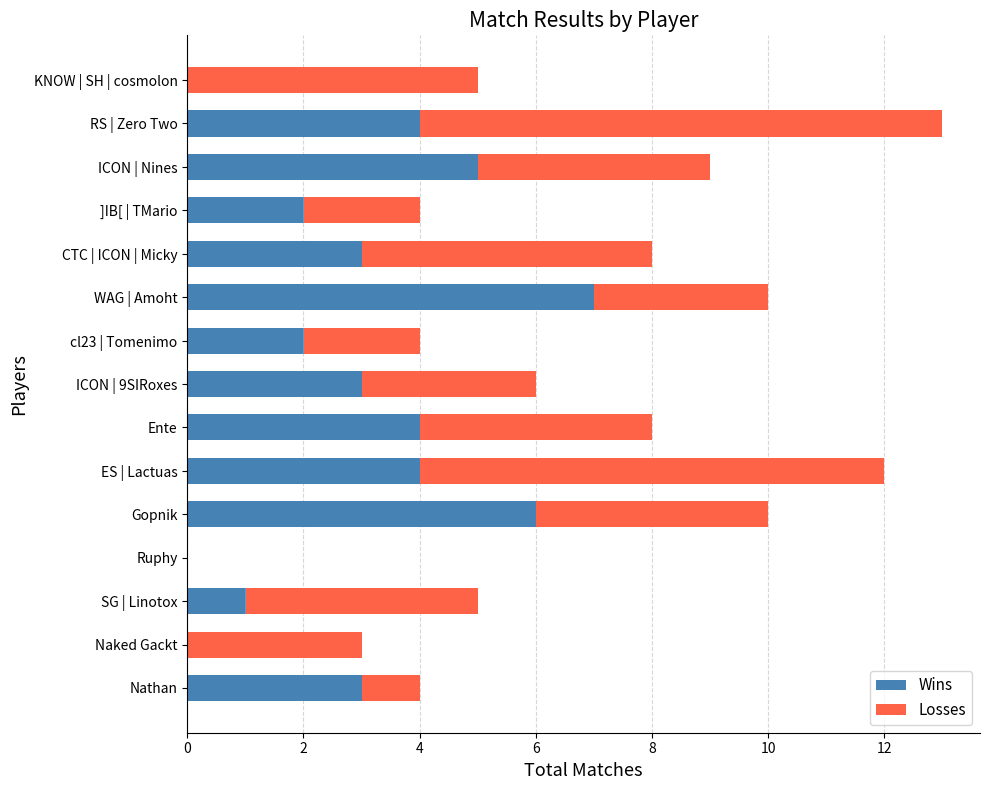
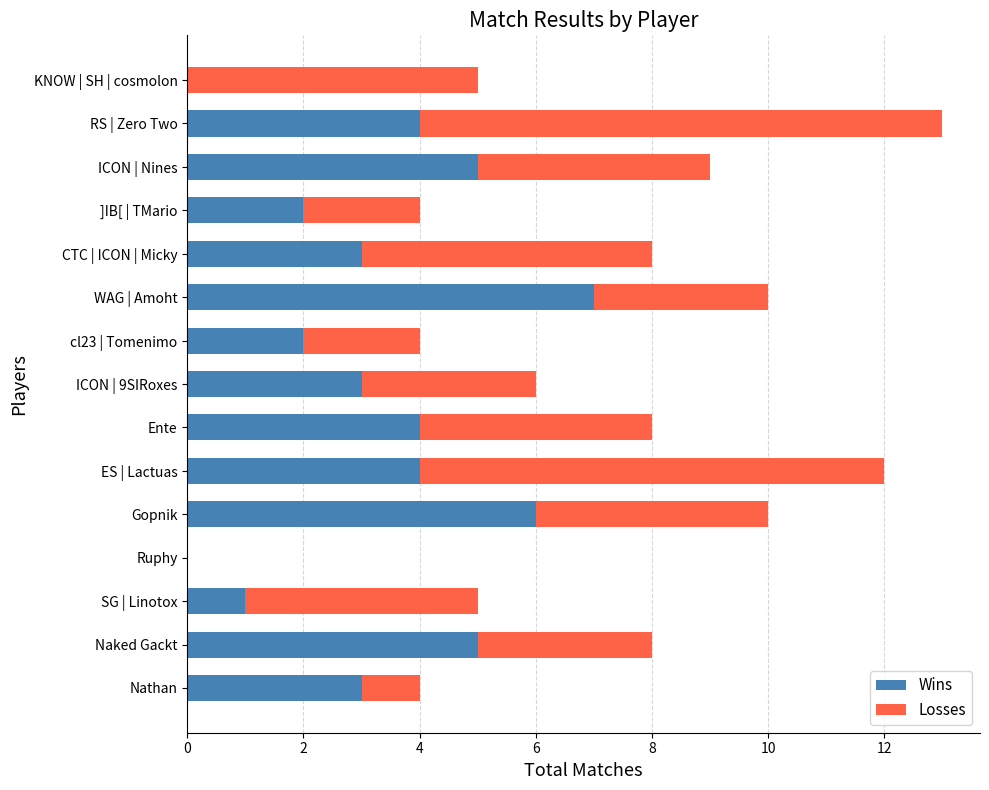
Wins, Naked Gackt: 0 -> 5
